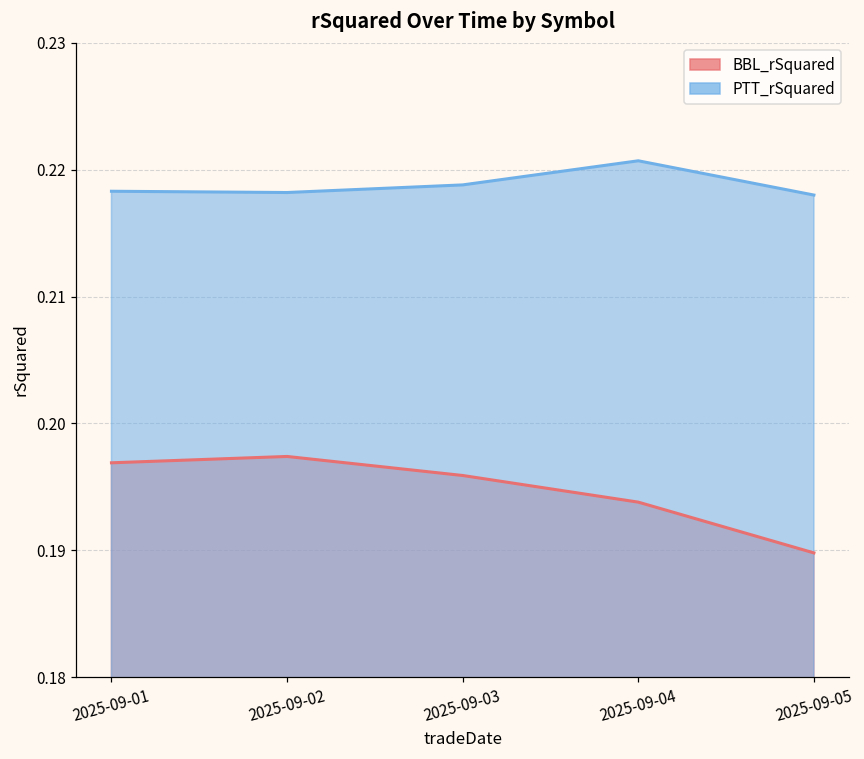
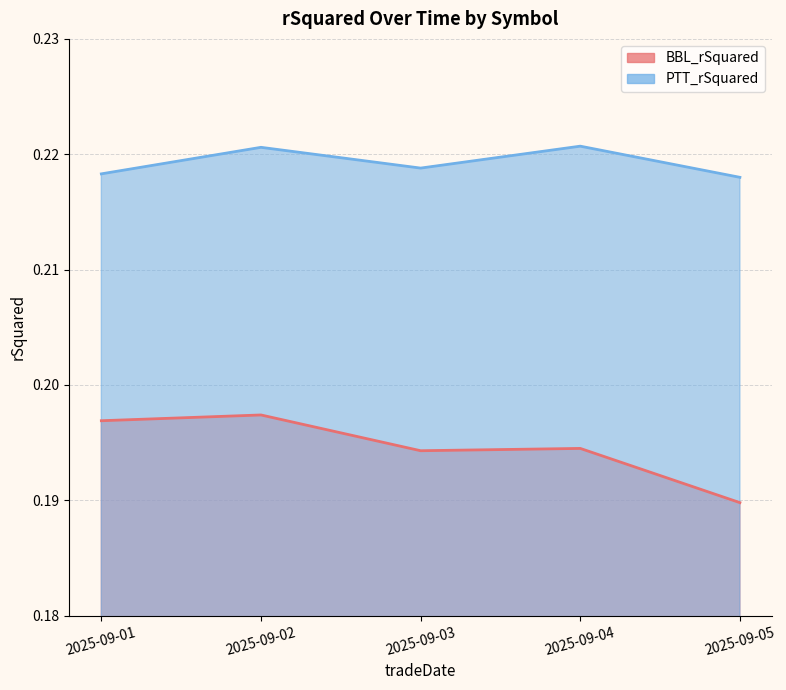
PTT_rSquared, 2025-09-02: 0.2182 -> 0.2206
BBL_rSquared, 2025-09-03: 0.1959 -> 0.1943
BBL_rSquared, 2025-09-04: 0.1938 -> 0.1945
